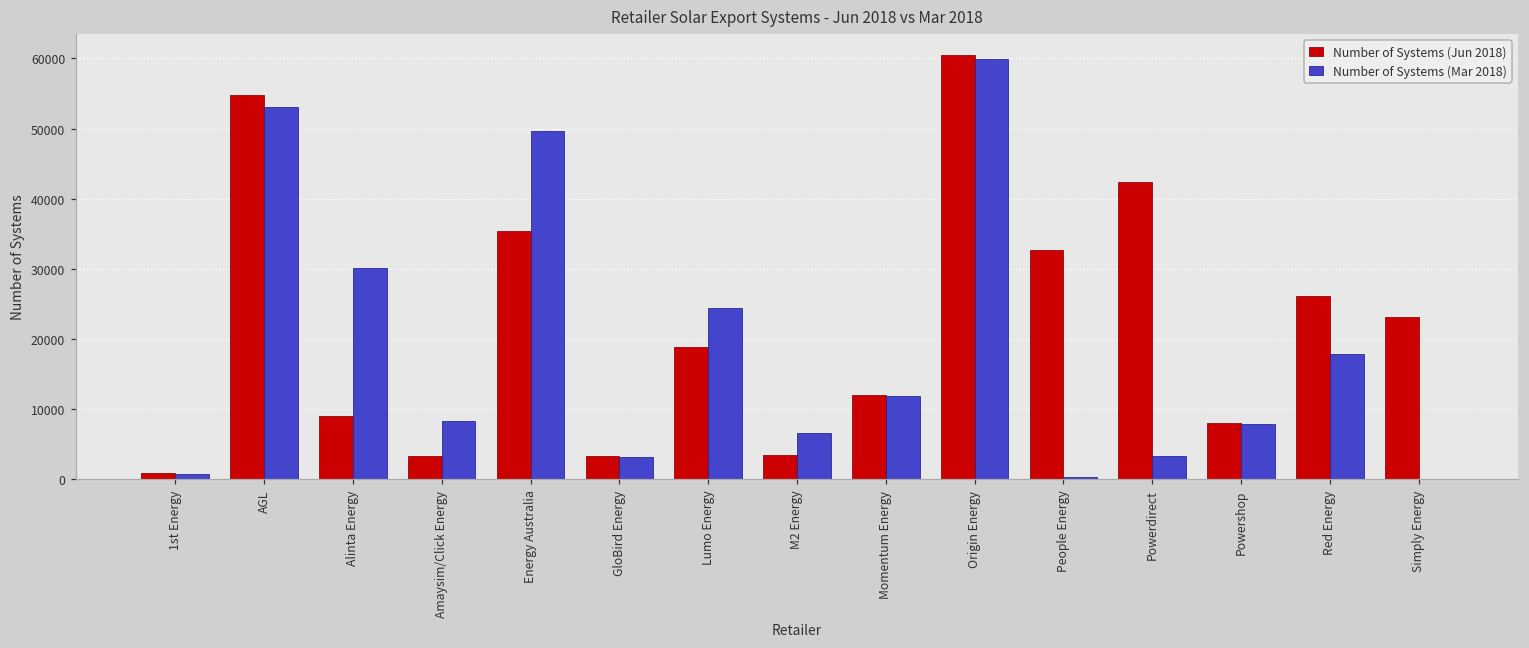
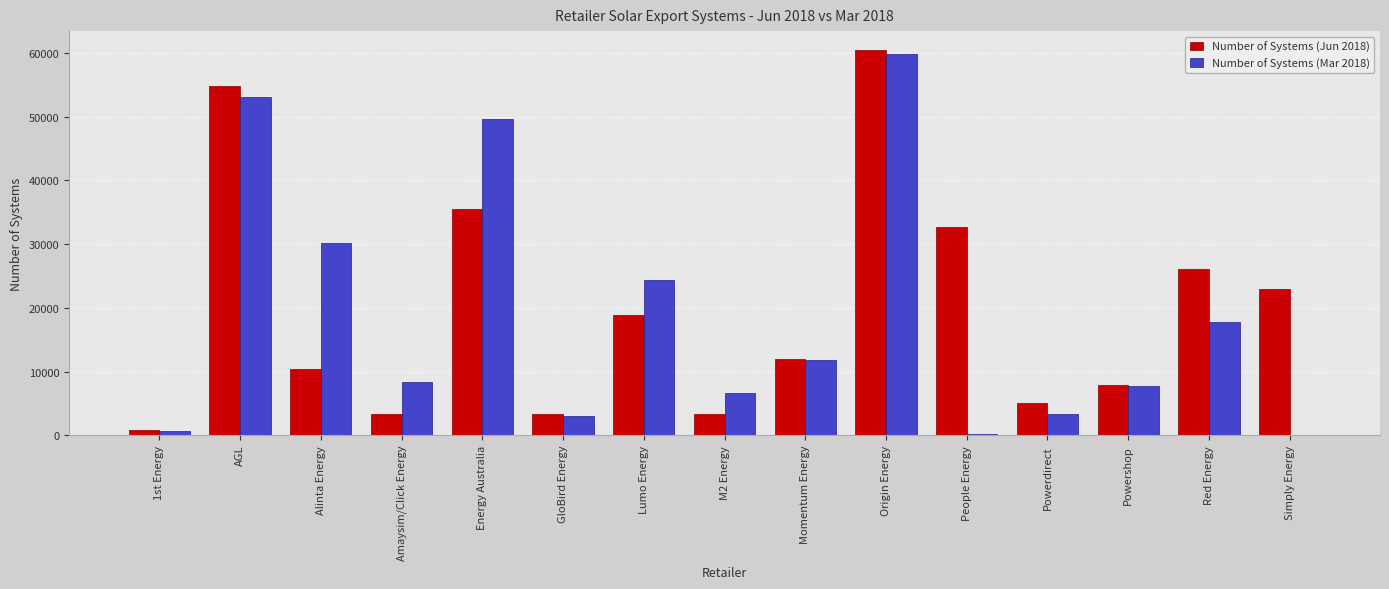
Number of Systems (Jun 2018), Alinta Energy: 9000 -> 10000
Number of Systems (Jun 2018), Powerdirect: 42000 -> 5000
